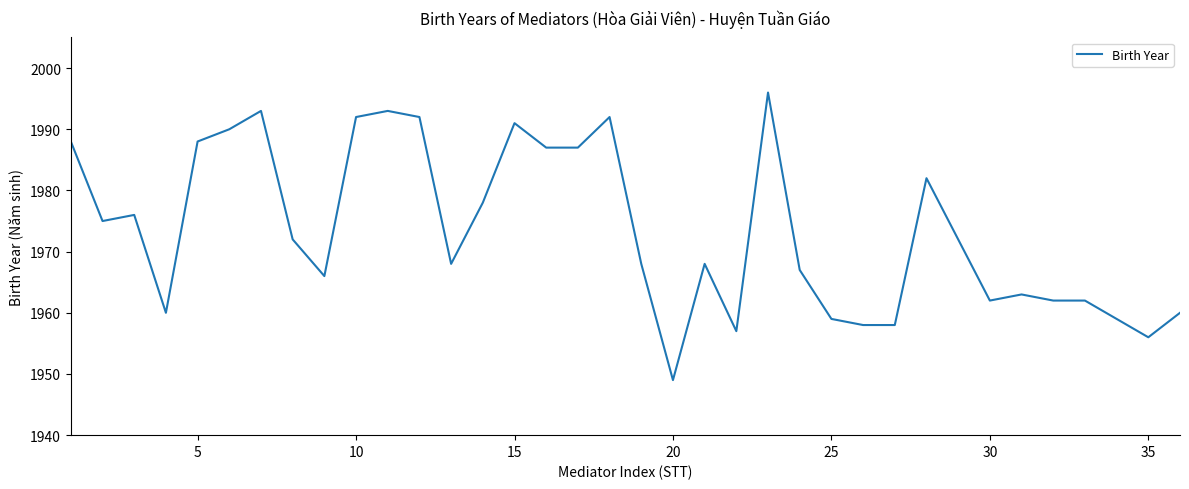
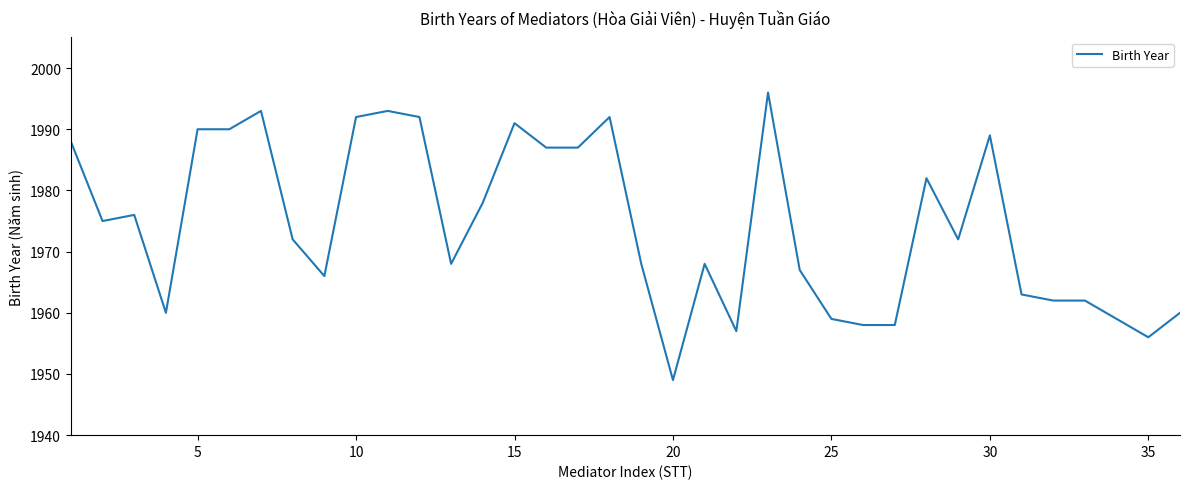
5: 1988 -> 1990
30: 1962 -> 1989
